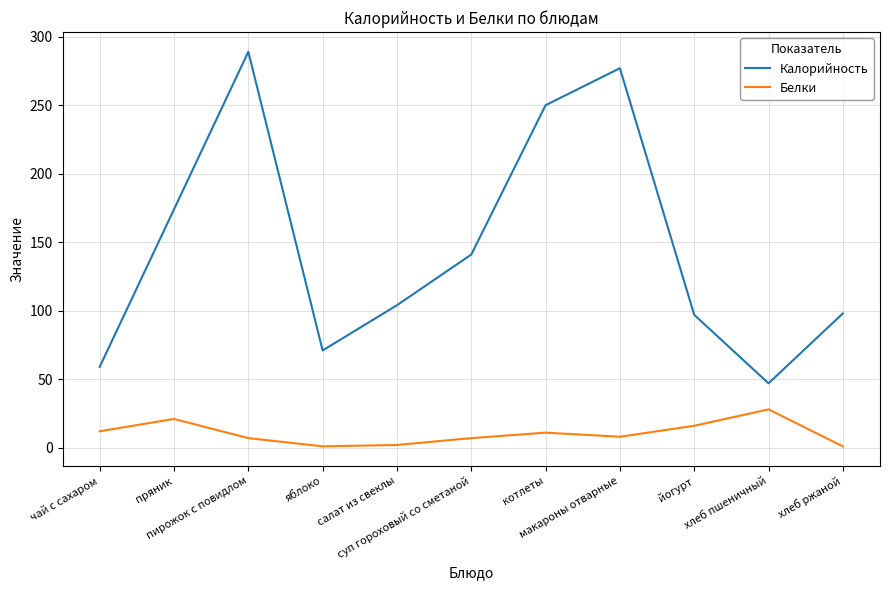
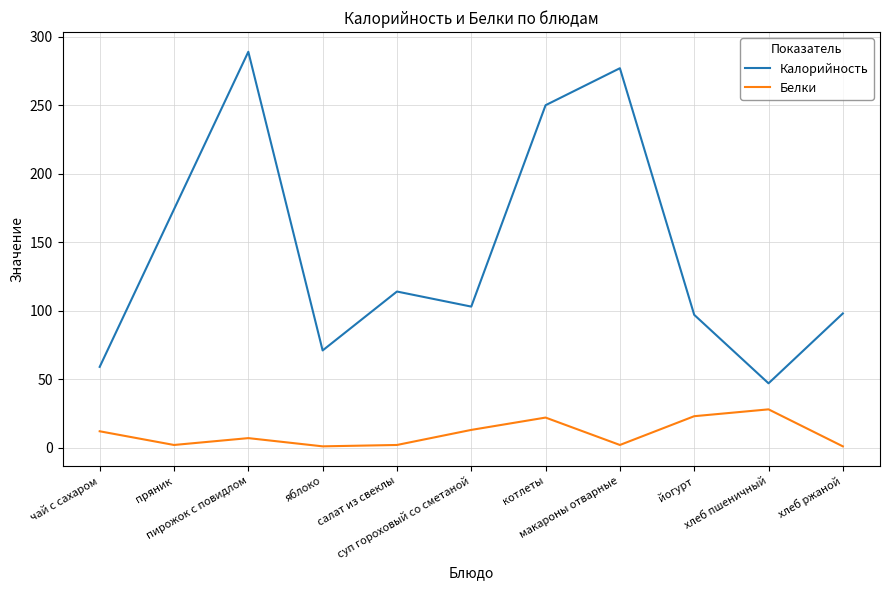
Белки, пряник: 21 -> 2
Калорийность, салат из свеклы: 104 -> 114
Калорийность, суп гороховый со сметаной: 141 -> 103
Белки, суп гороховый со сметаной: 7 -> 13
Белки, котлеты: 11 -> 22
Белки, макароны отварные: 8 -> 2
Белки, йогурт: 16 -> 23
